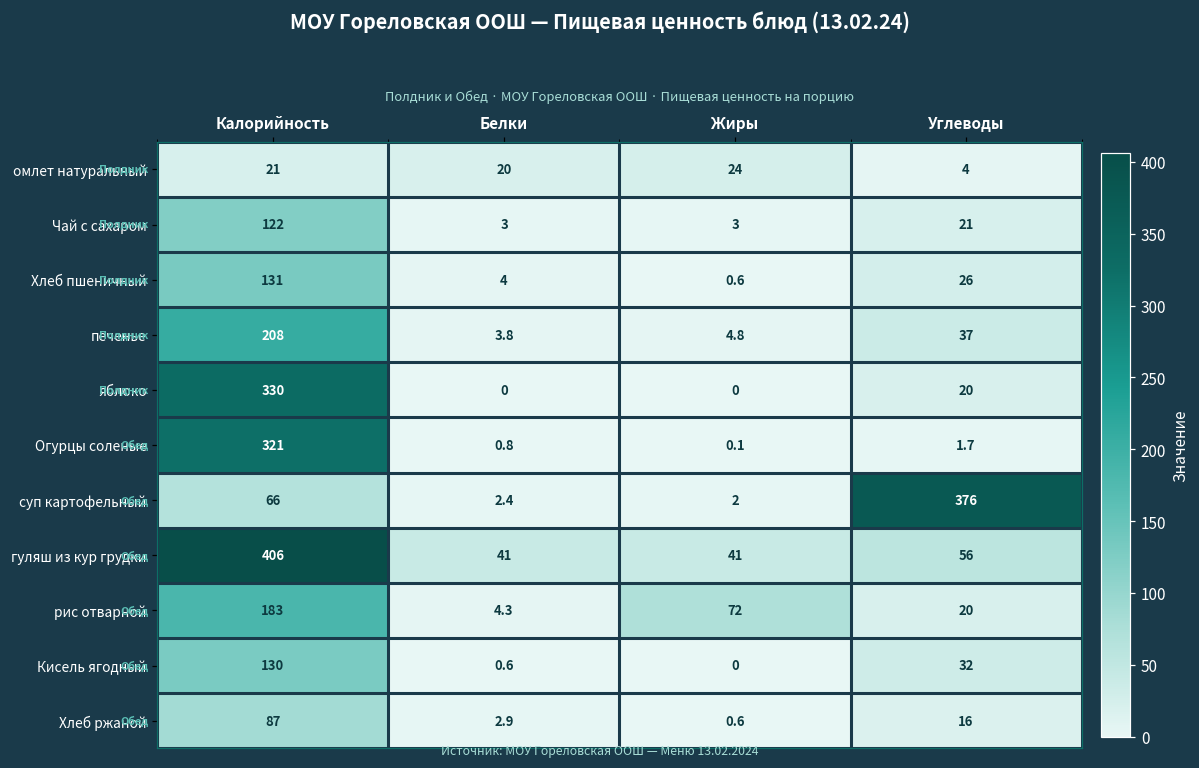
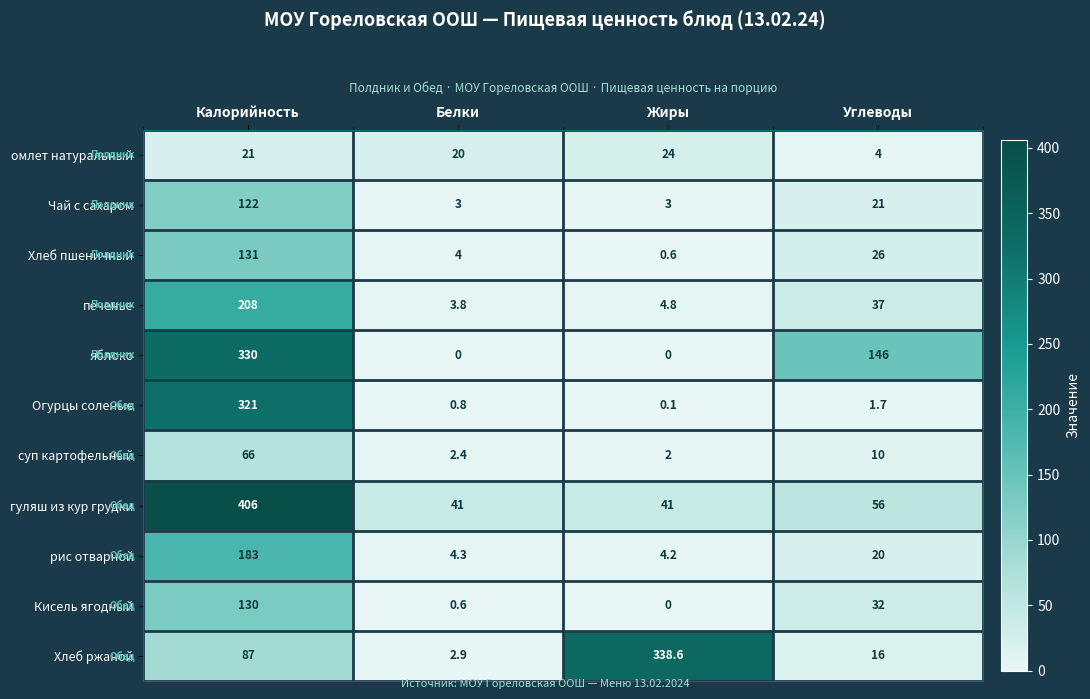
яблоко, Углеводы: 20 -> 146
суп картофельный, Углеводы: 376 -> 10
рис отварной, Жиры: 72 -> 4.2
Хлеб ржаной, Жиры: 0.6 -> 338.6
